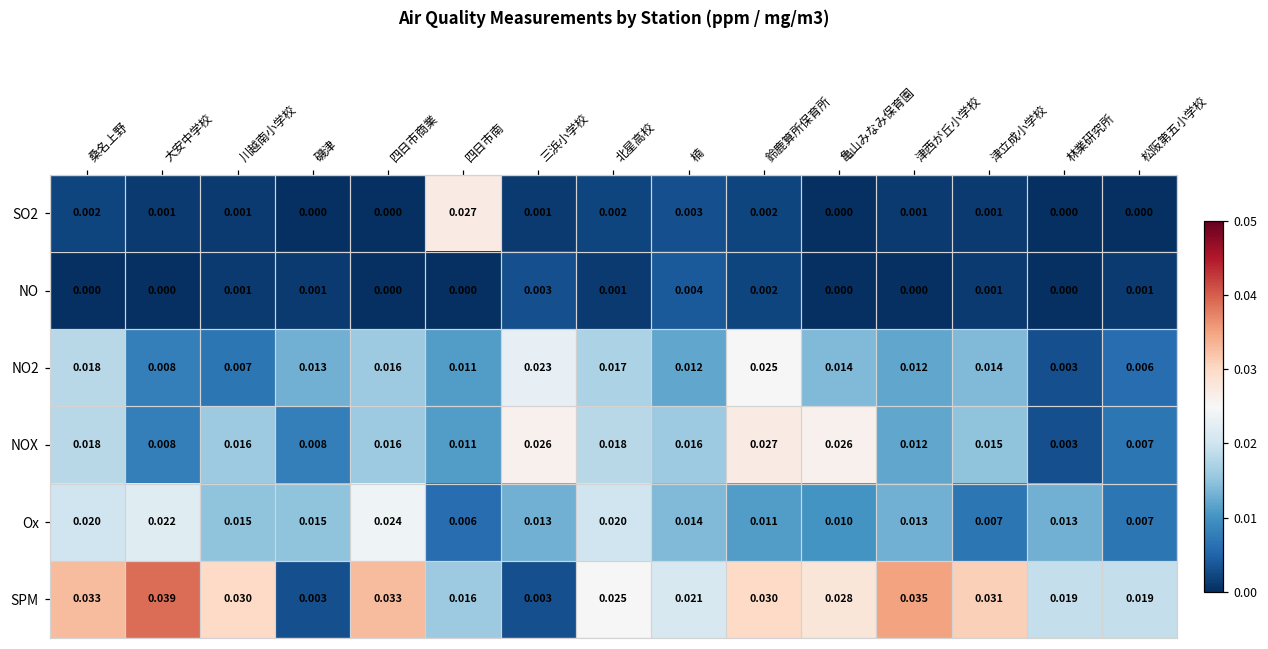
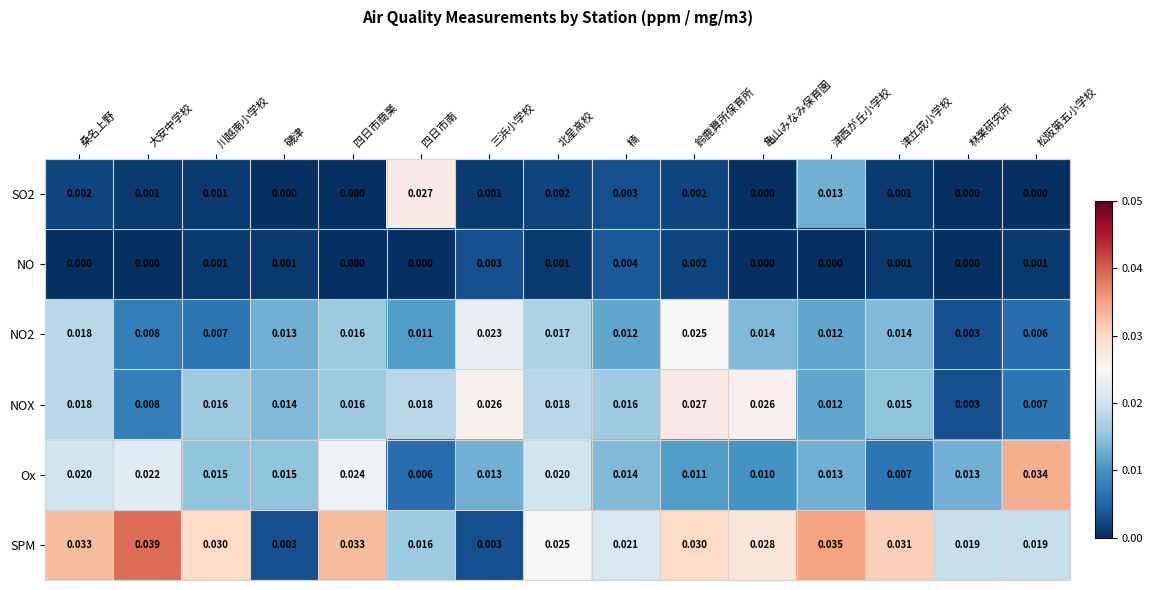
SO2, 津西が丘小学校: 0.001 -> 0.013
NOX, 磯津: 0.008 -> 0.014
NOX, 四日市南: 0.011 -> 0.018
Ox, 松阪第五小学校: 0.007 -> 0.034
